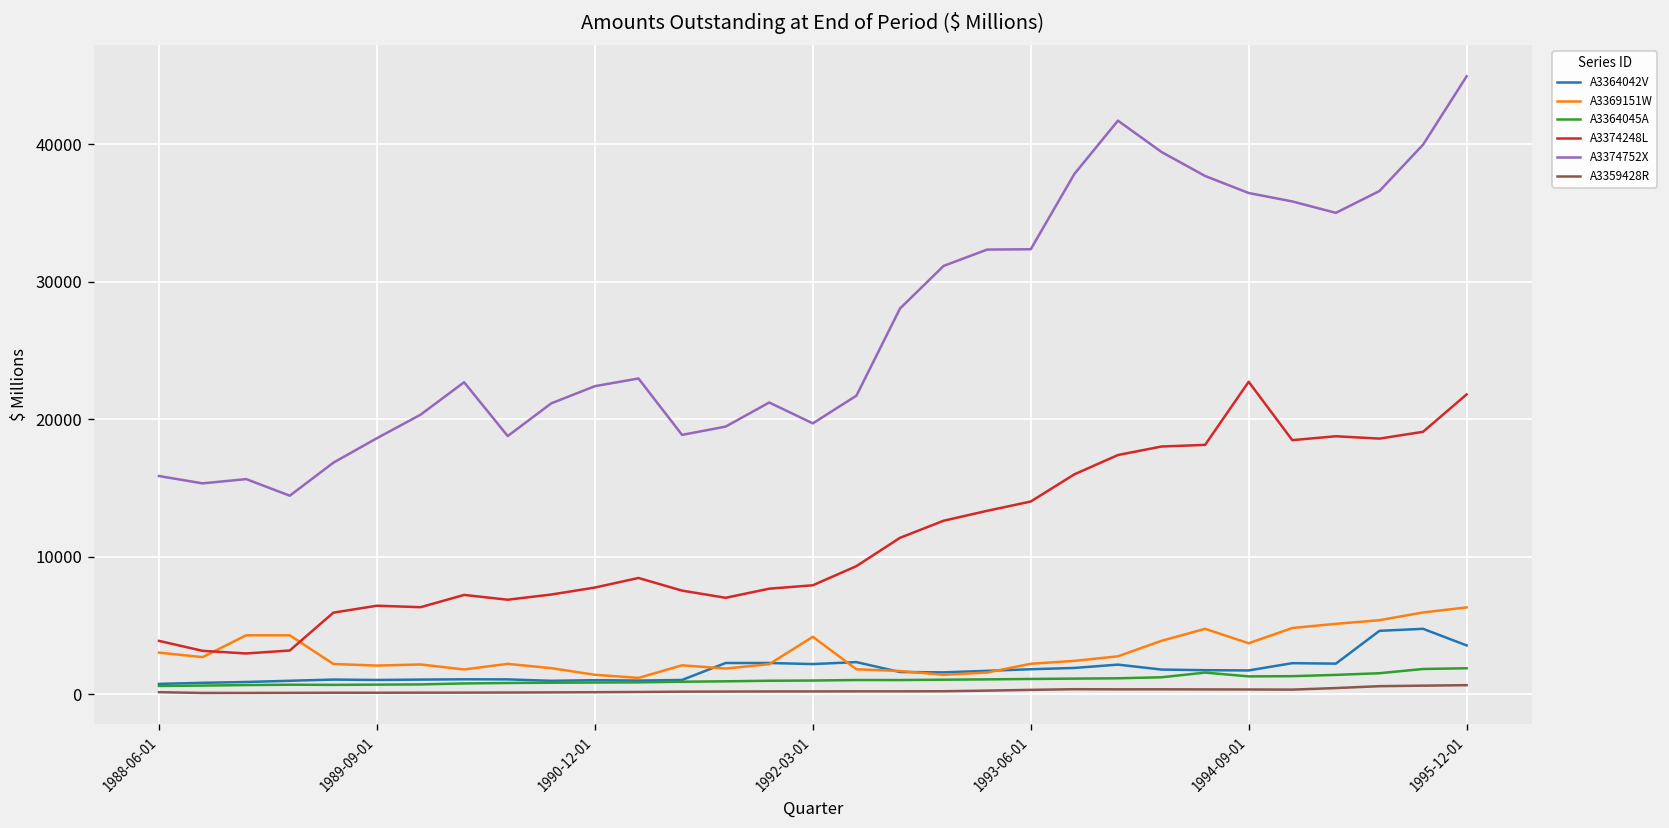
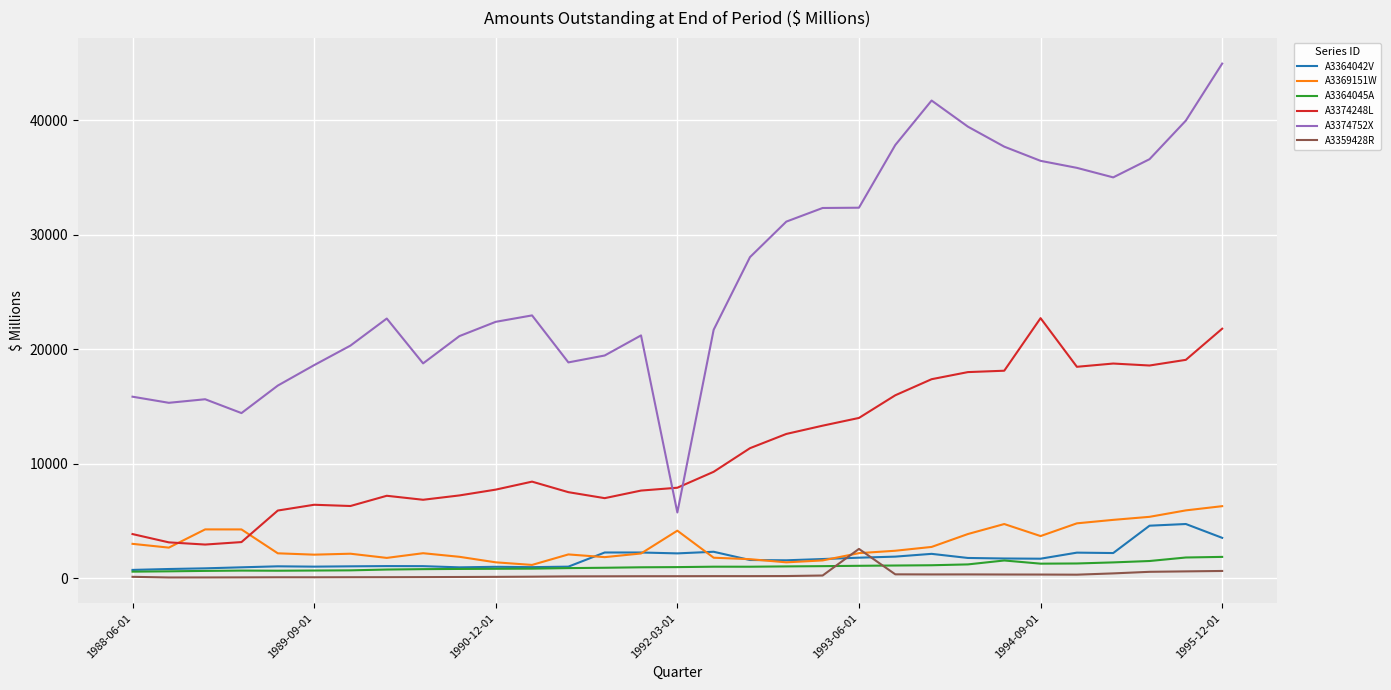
A3374752X, 1992-03-01: 19700 -> 5800
A3359428R, 1993-06-01: 300 -> 2600
